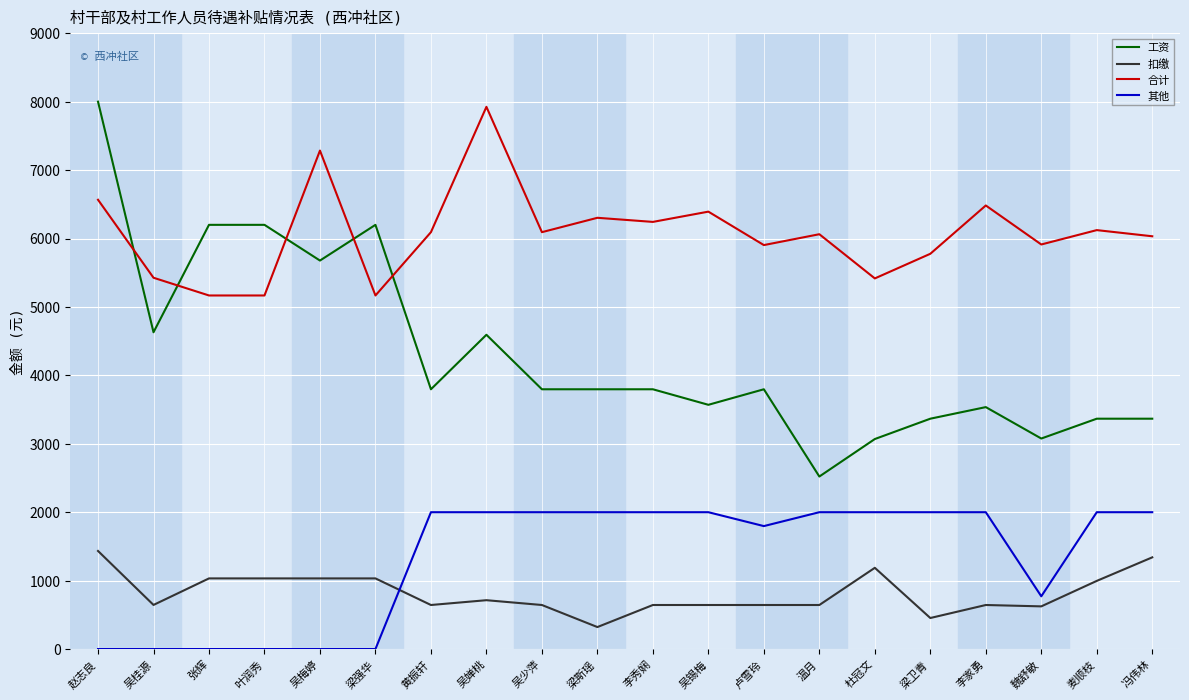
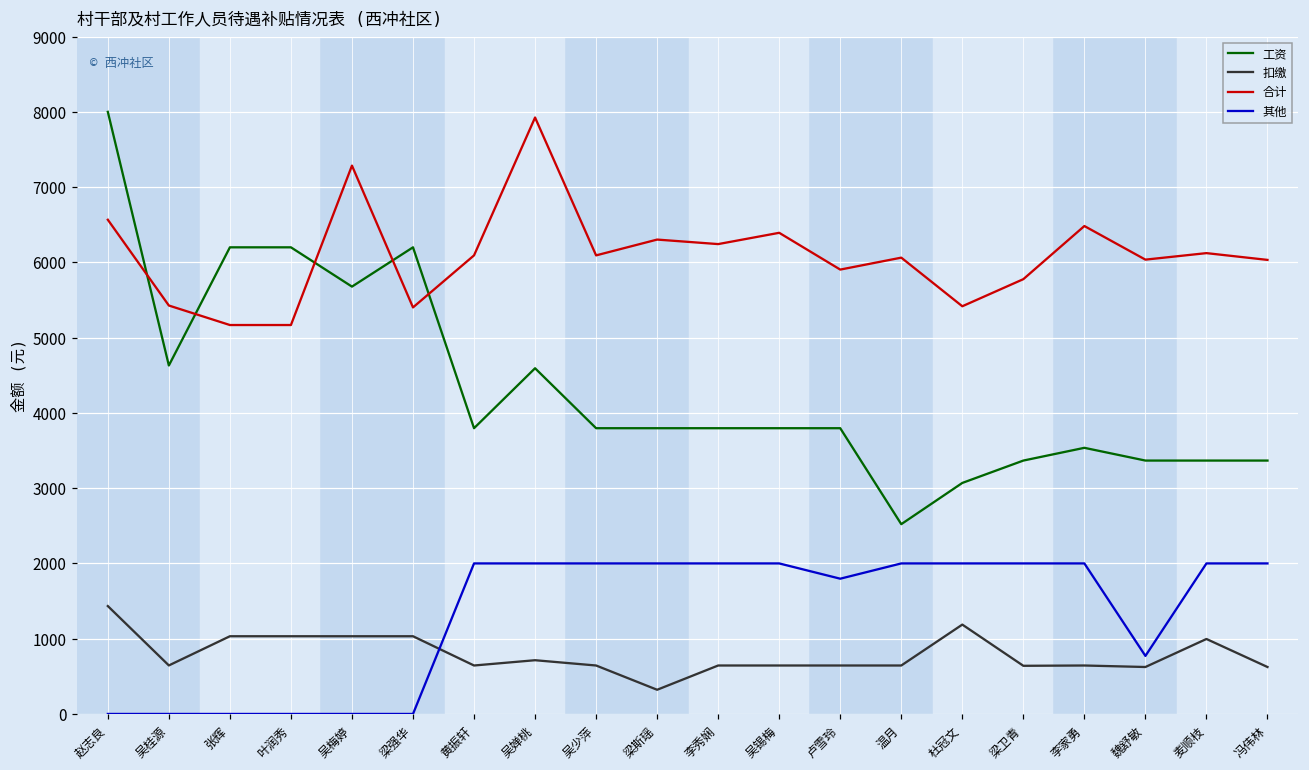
合计, 梁强华: 5200 -> 5400
工资, 吴锡梅: 3600 -> 3800
扣缴, 梁卫青: 500 -> 600
工资, 魏舒敏: 3100 -> 3400
合计, 魏舒敏: 5900 -> 6000
扣缴, 冯伟林: 1300 -> 600
